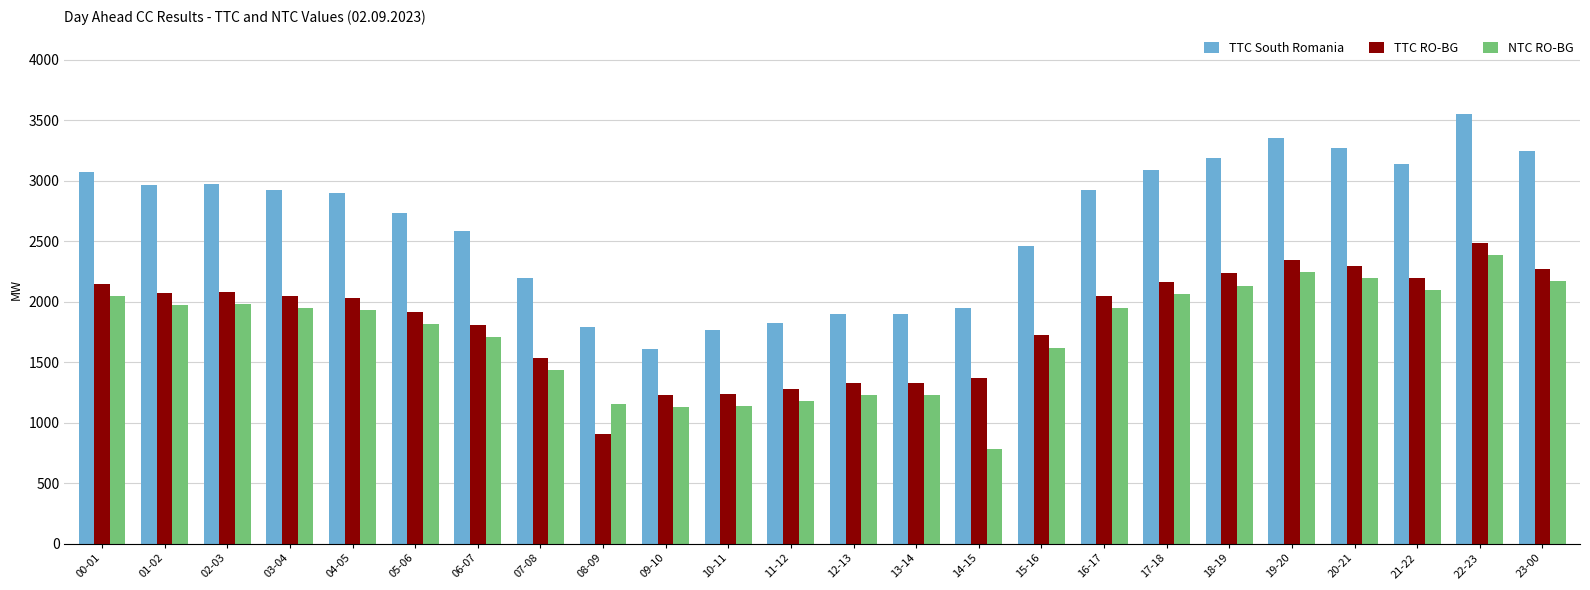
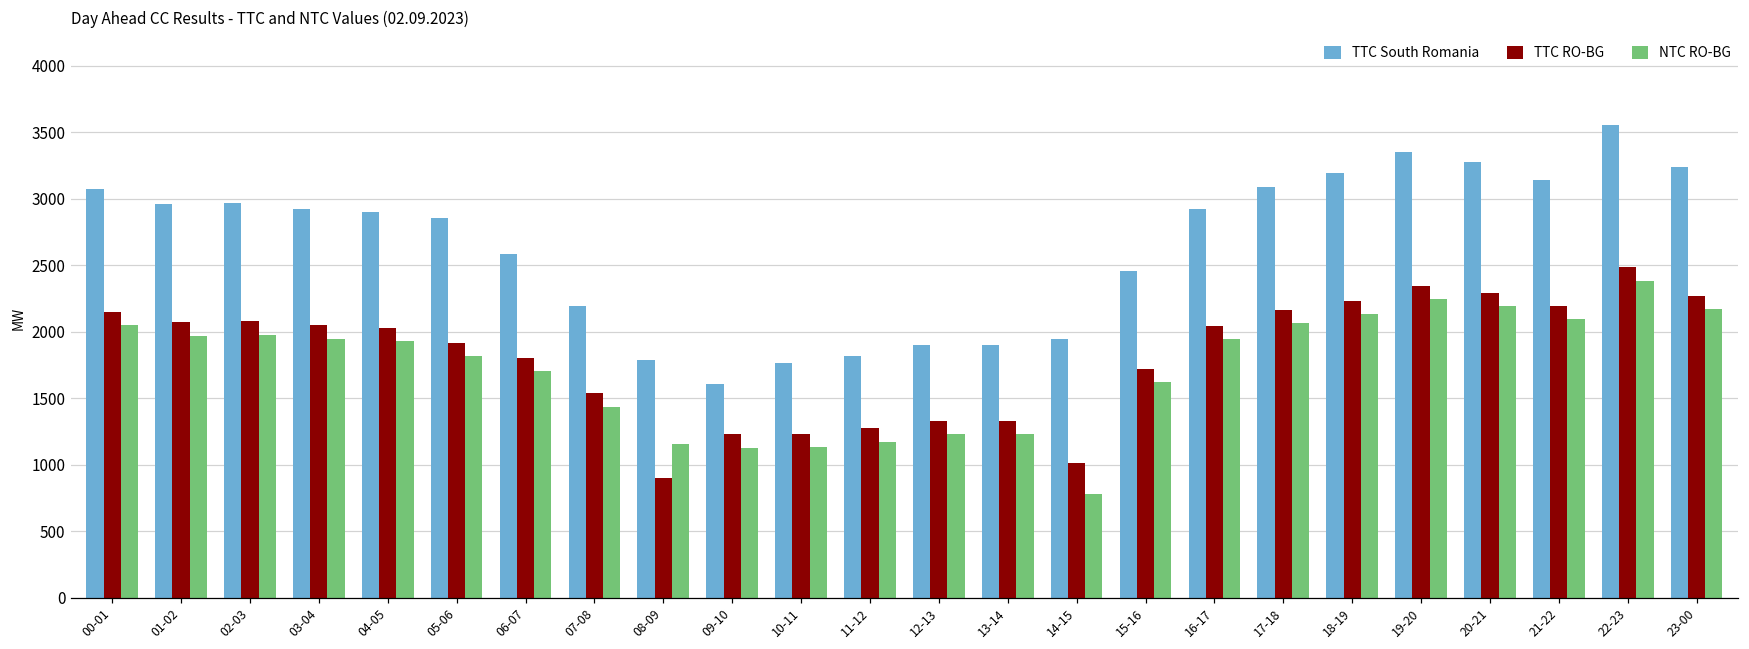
TTC South Romania, 05-06: 2740 -> 2850
TTC RO-BG, 14-15: 1370 -> 1020
